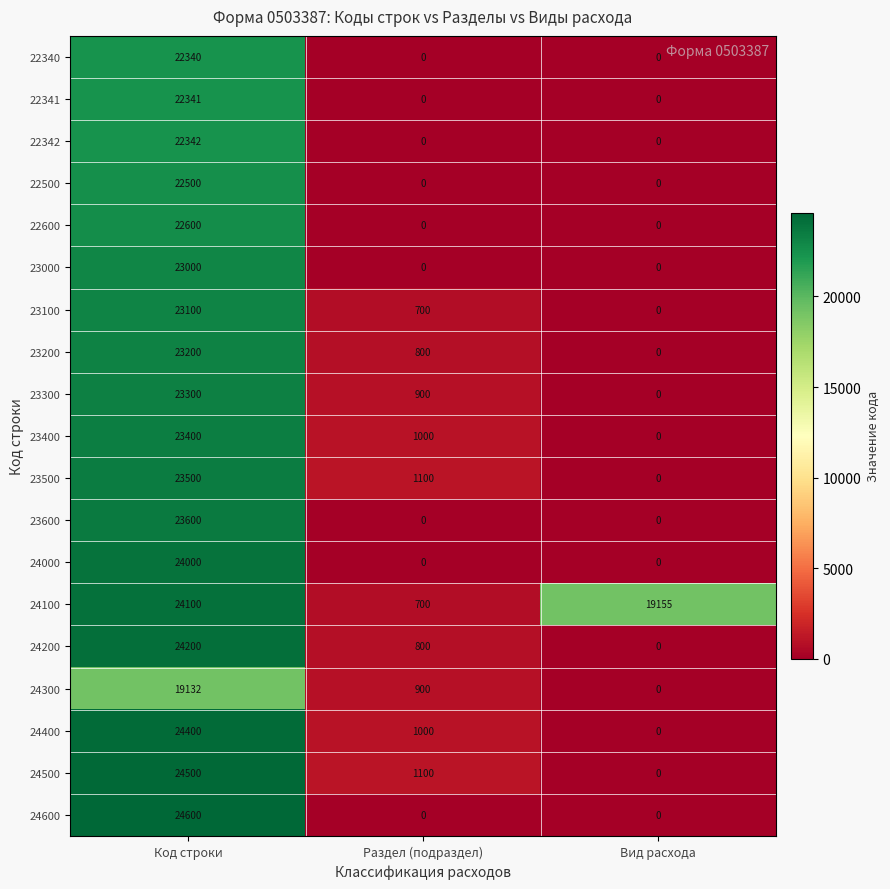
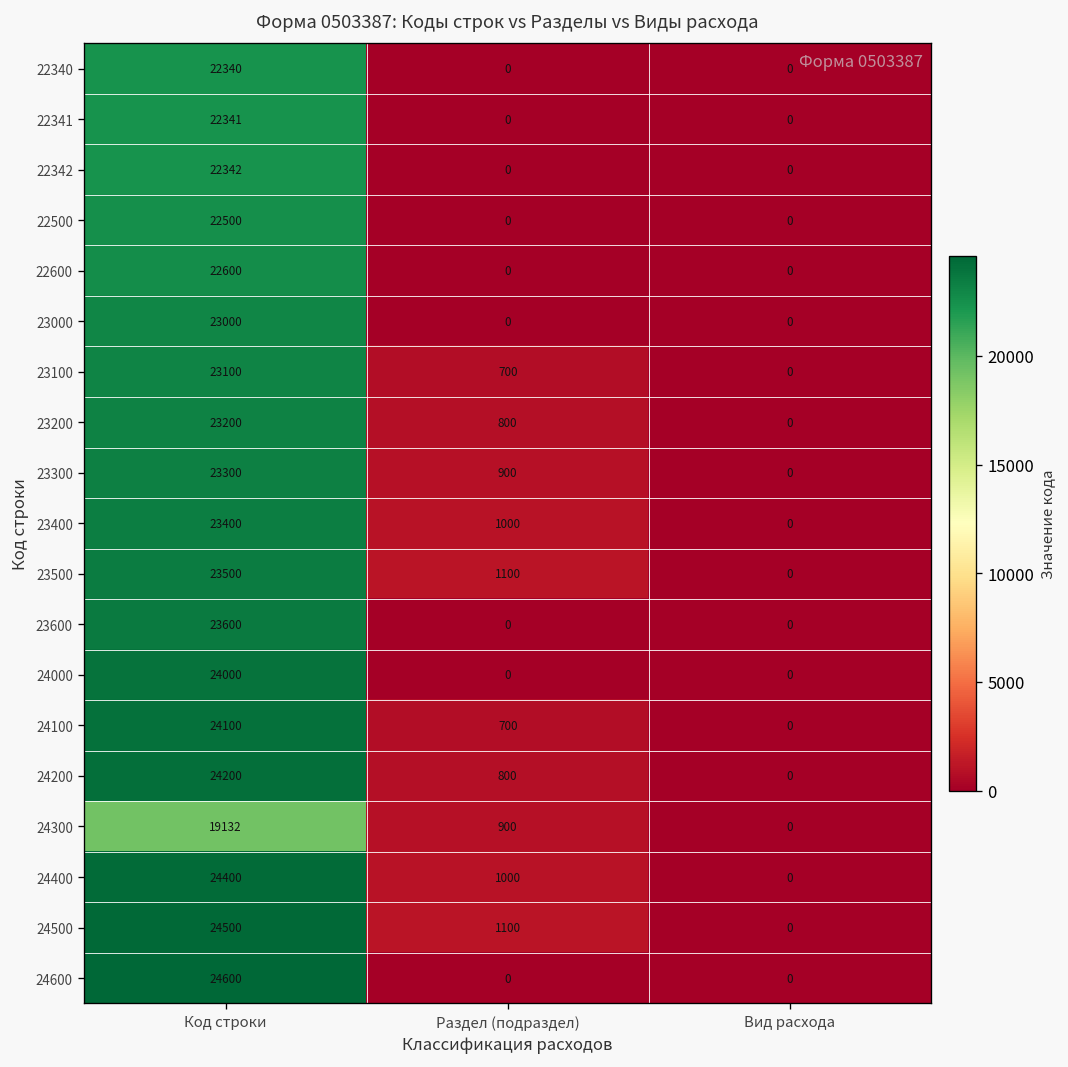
24100, Вид расхода: 19155 -> 0
